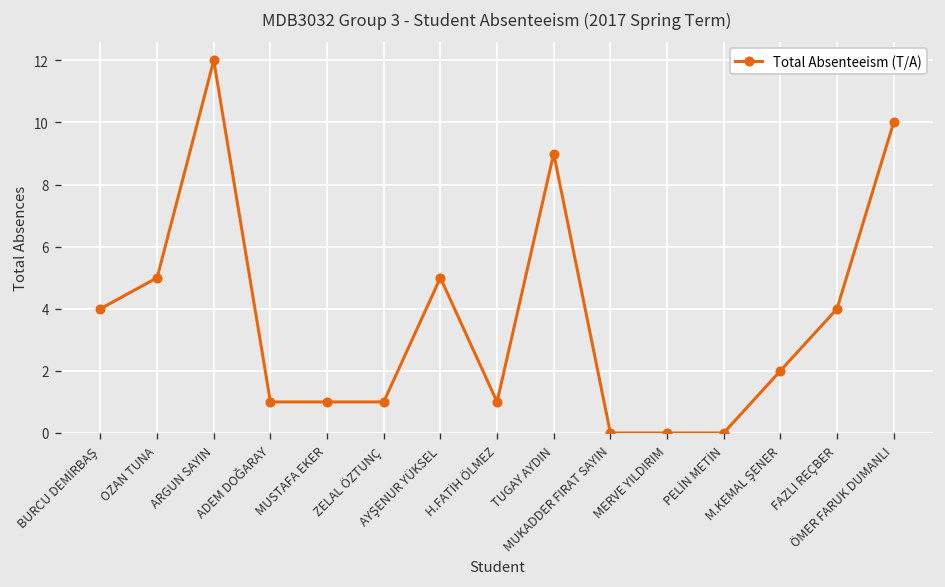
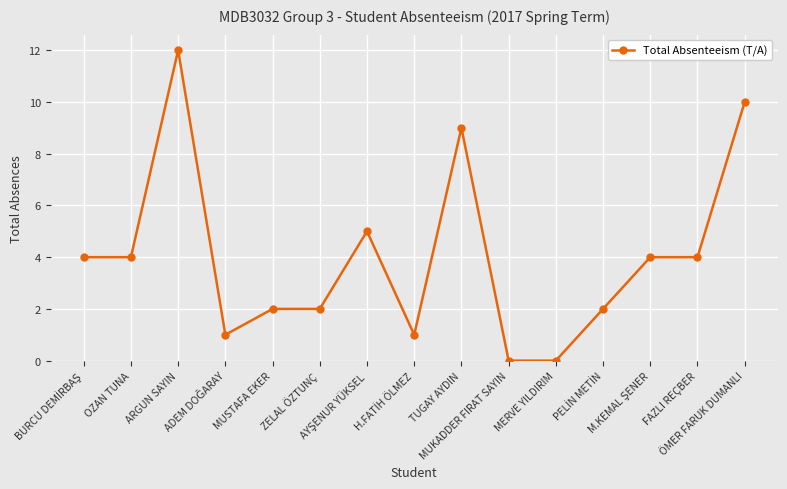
OZAN TUNA: 5 -> 4
MUSTAFA EKER: 1 -> 2
ZELAL ÖZTUNÇ: 1 -> 2
PELİN METİN: 0 -> 2
M.KEMAL ŞENER: 2 -> 4
